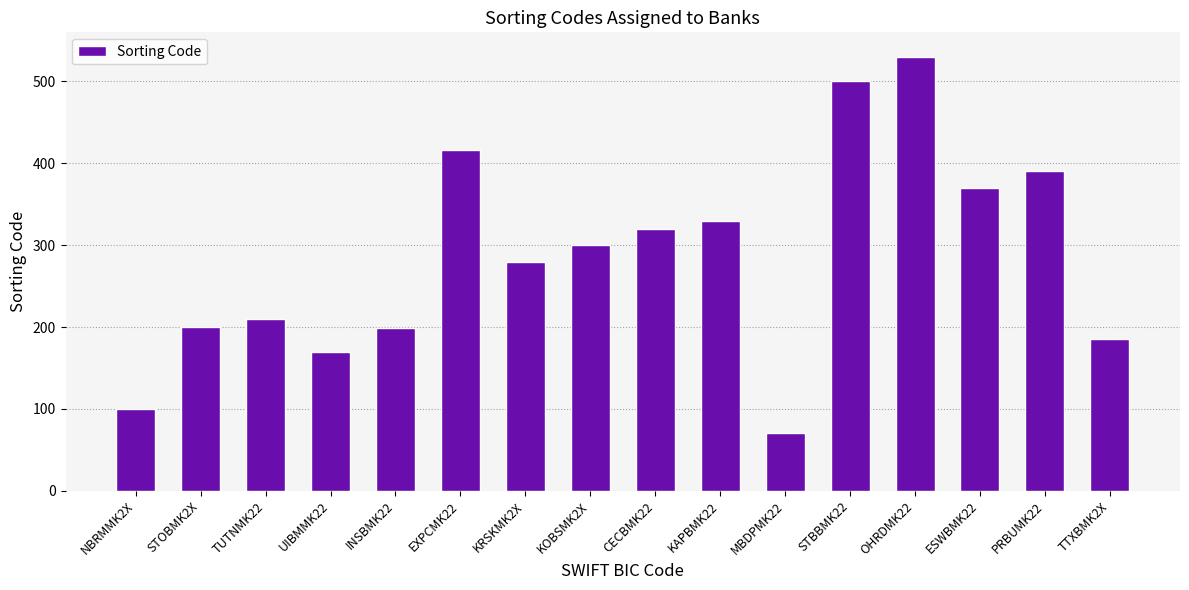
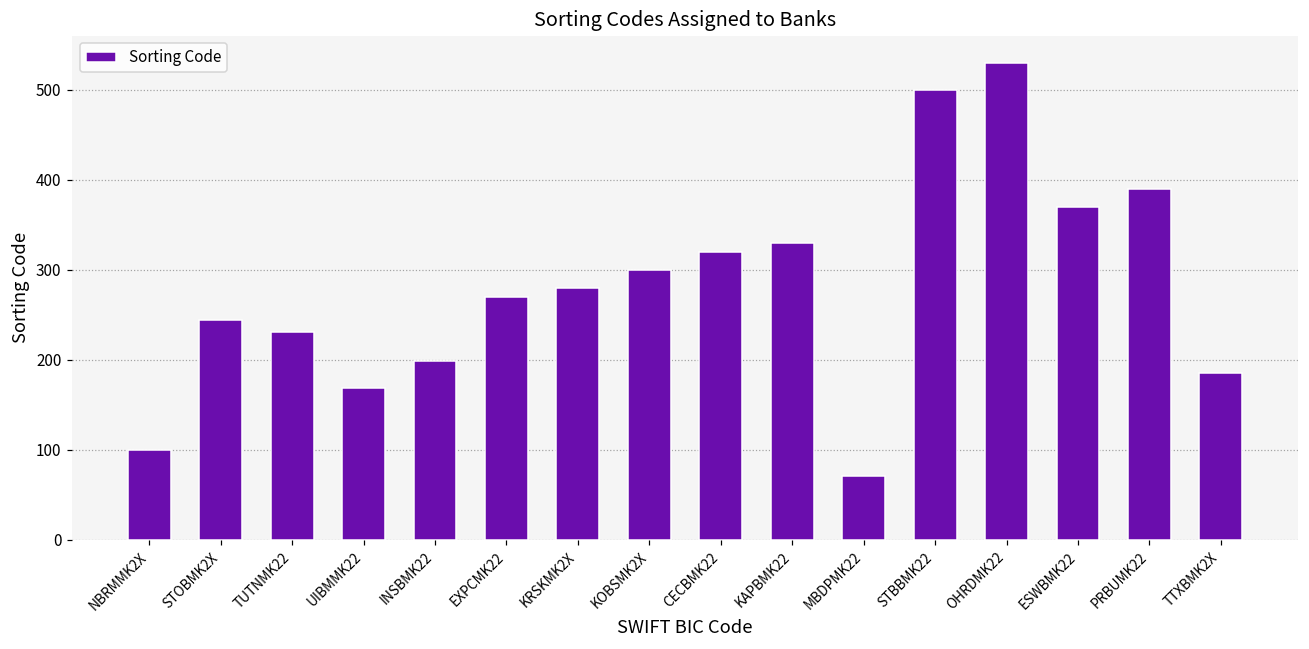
STOBMK2X: 200 -> 240
TUTNMK22: 210 -> 230
EXPCMK22: 420 -> 270
